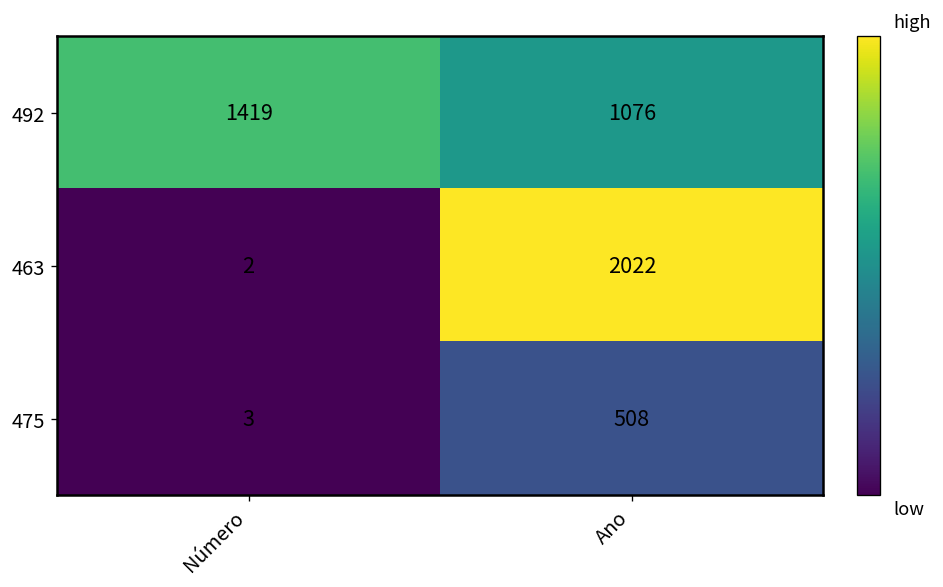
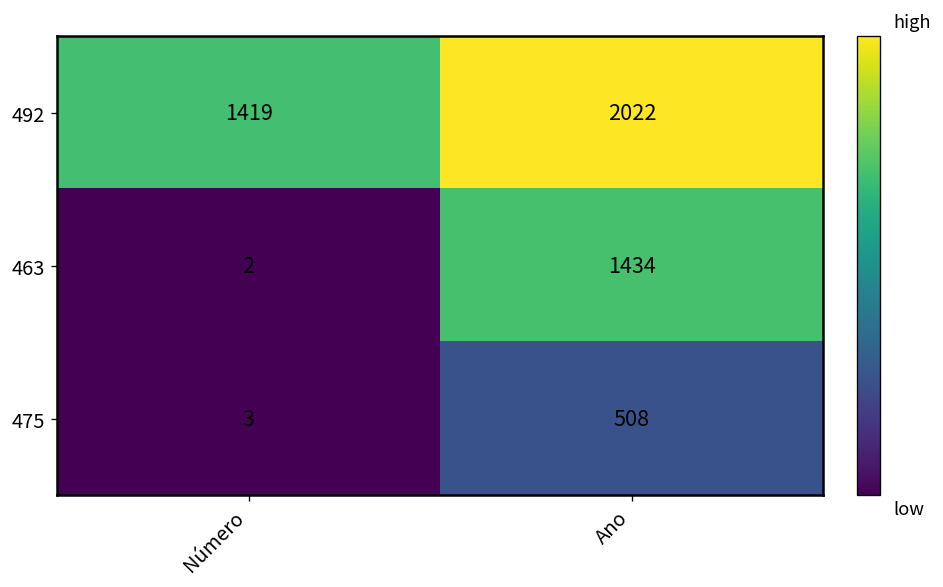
492, Ano: 1076 -> 2022
463, Ano: 2022 -> 1434
